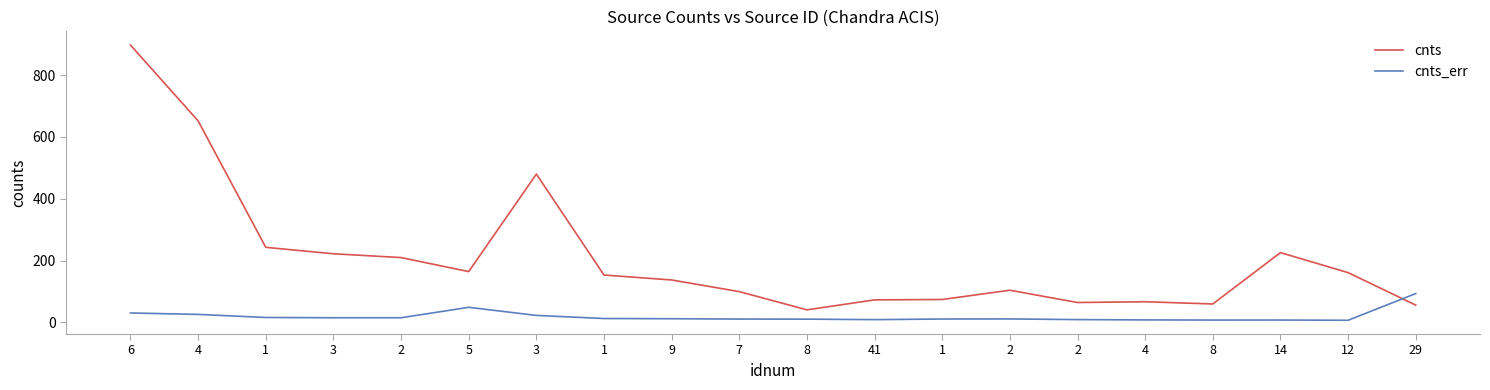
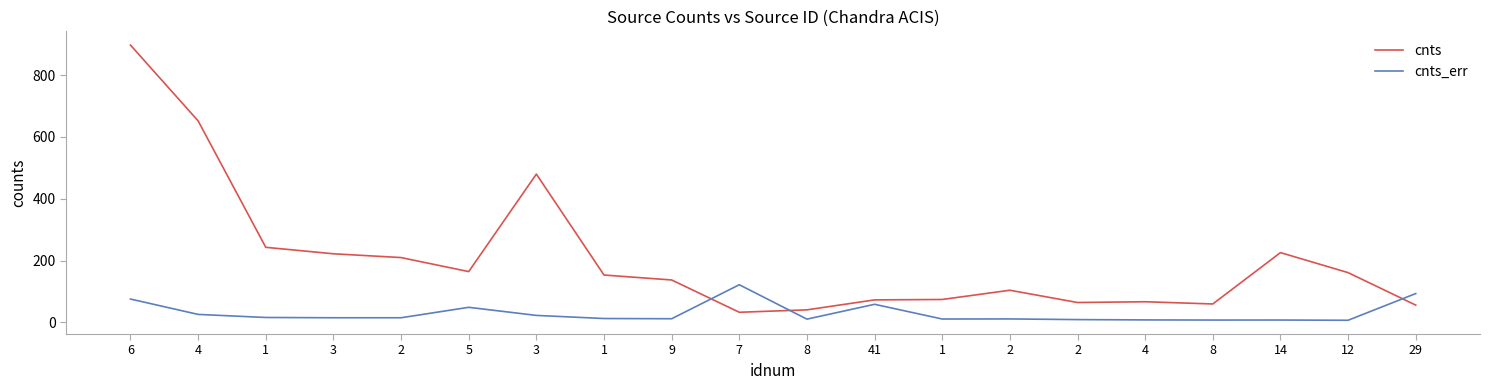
cnts_err, 6: 30 -> 80
cnts, 7: 100 -> 30
cnts_err, 7: 10 -> 120
cnts_err, 41: 10 -> 60
